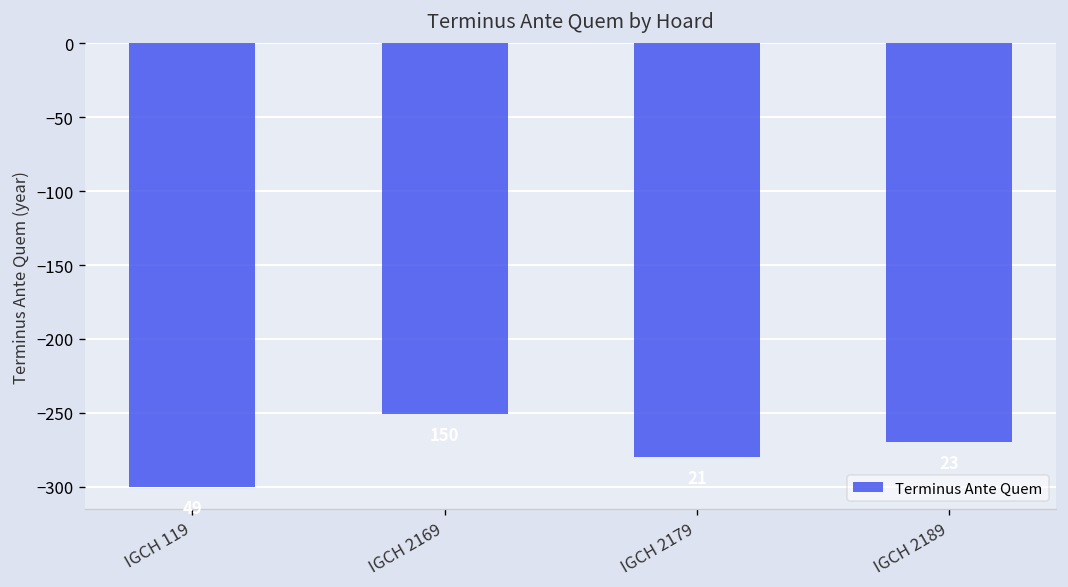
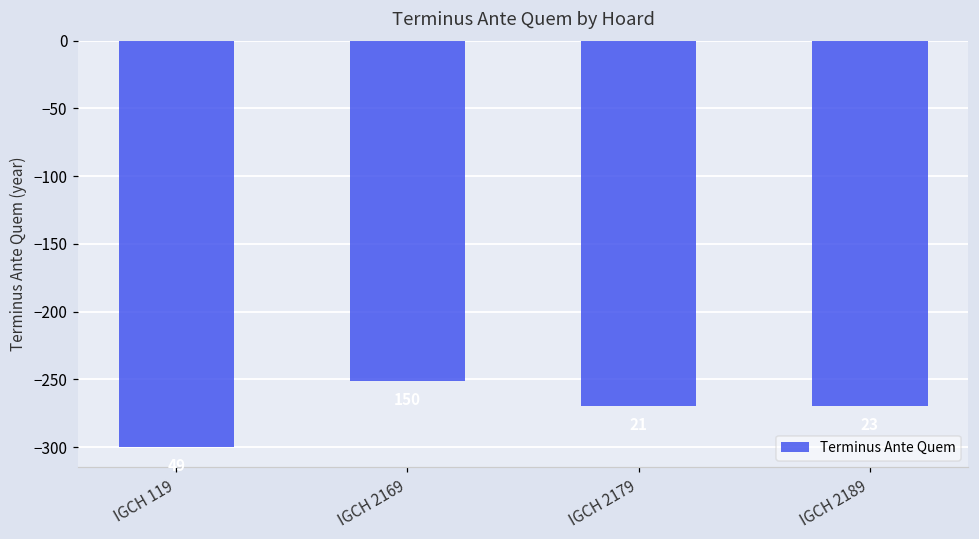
IGCH 2179: -280 -> -270
